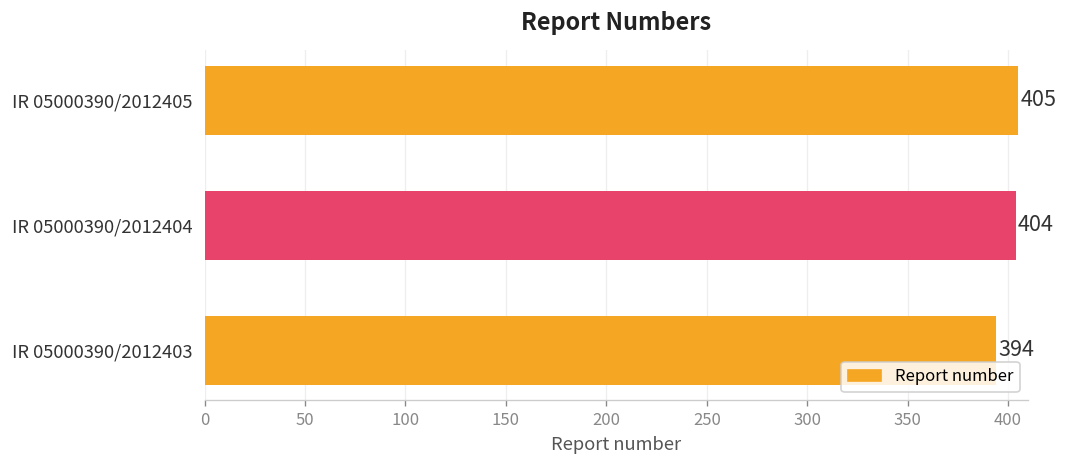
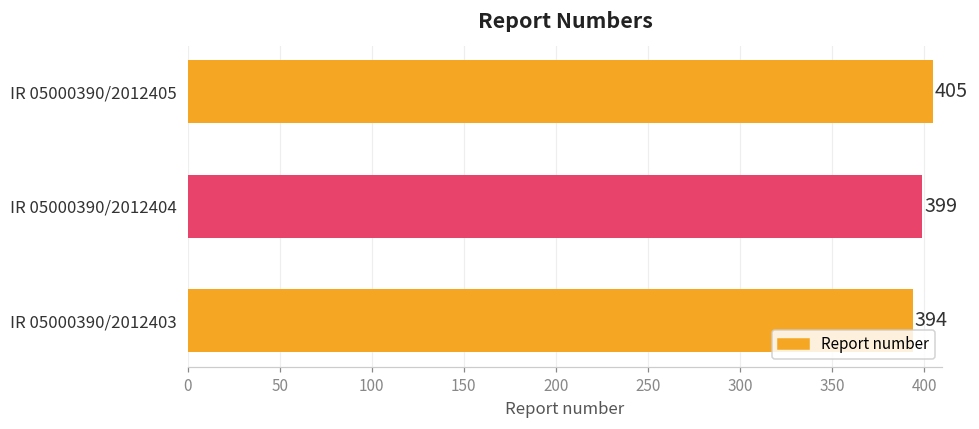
IR 05000390/2012404: 404 -> 399
